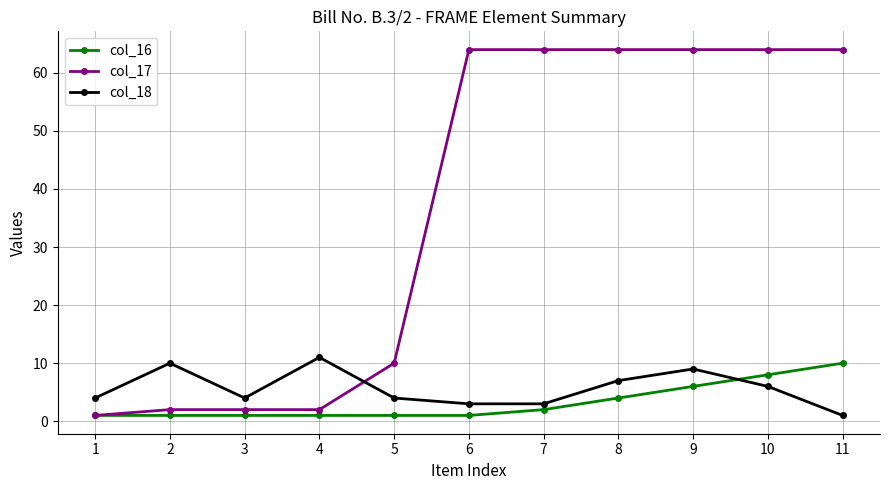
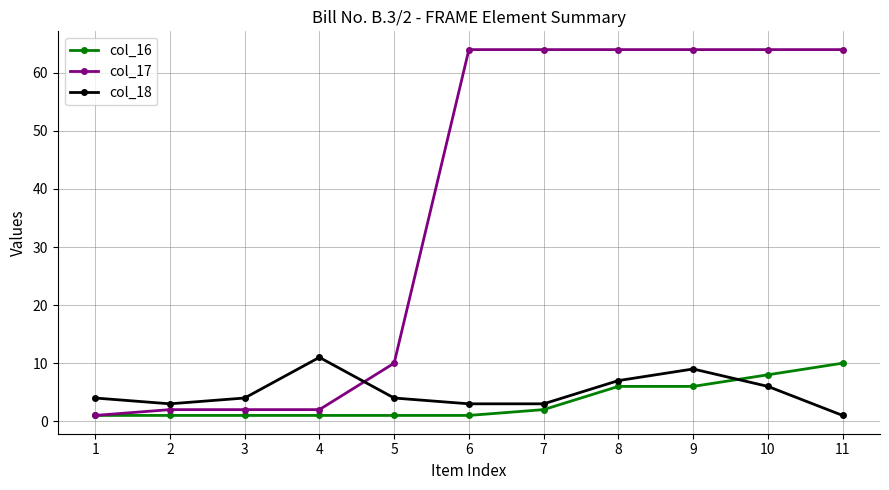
col_18, 2: 10 -> 3
col_16, 8: 4 -> 6
